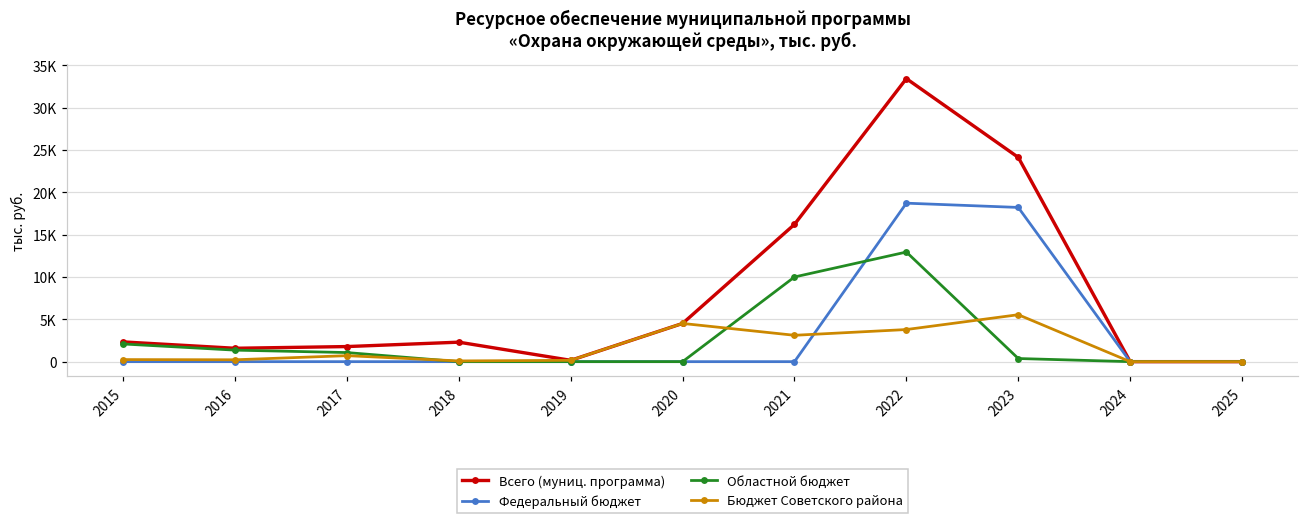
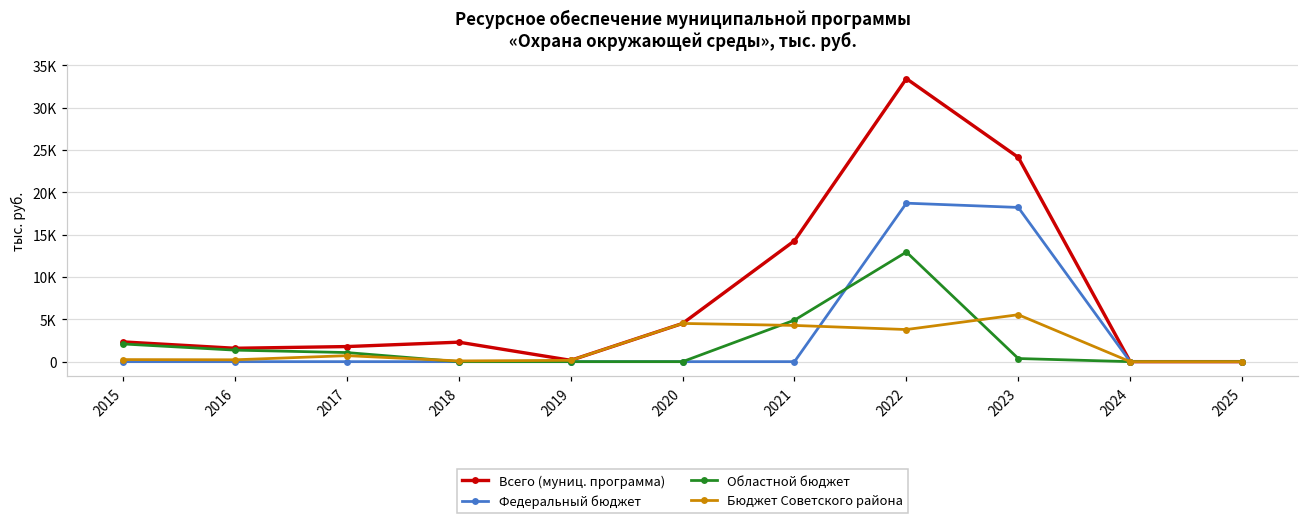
Всего (муниц. программа), 2021: 16000 -> 14000
Областной бюджет, 2021: 10000 -> 5000
Бюджет Советского района, 2021: 3000 -> 4000
